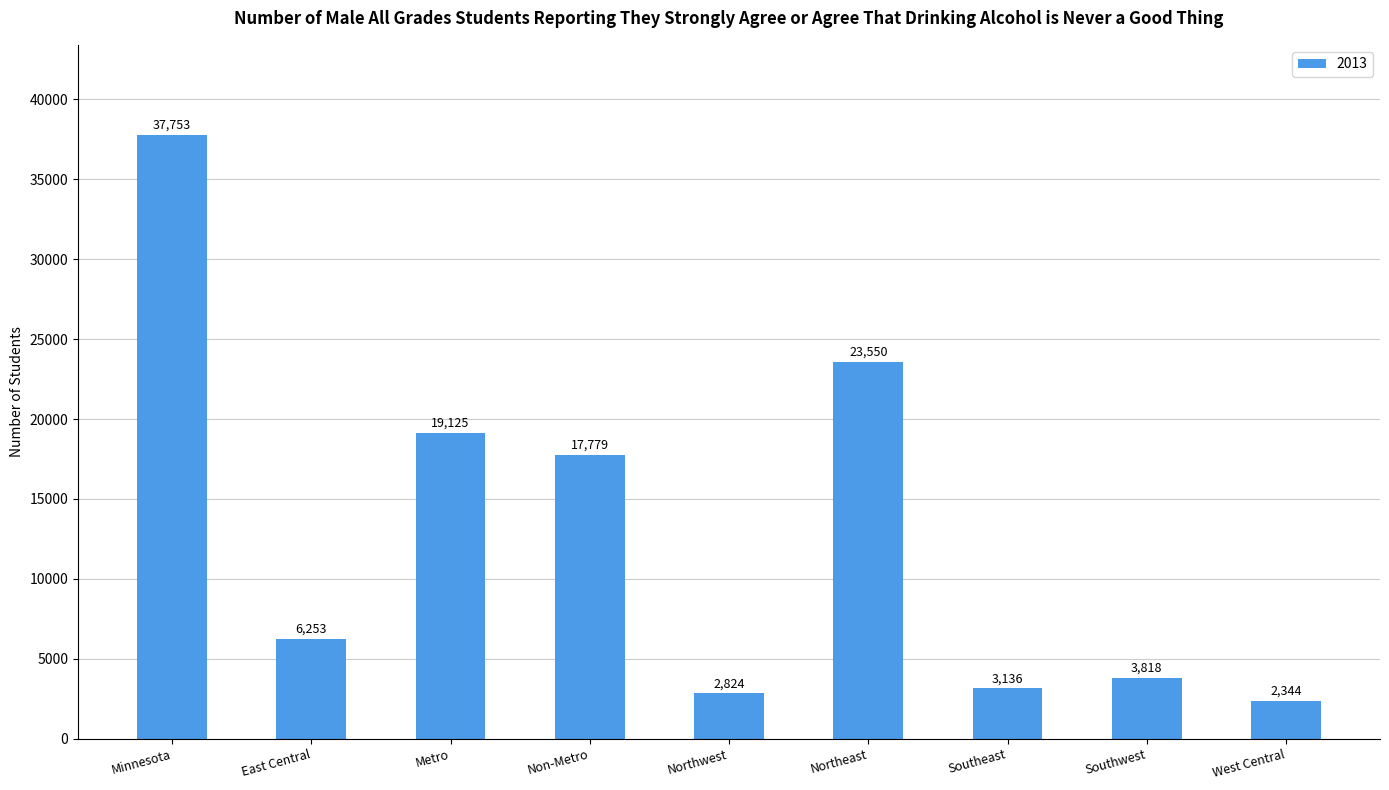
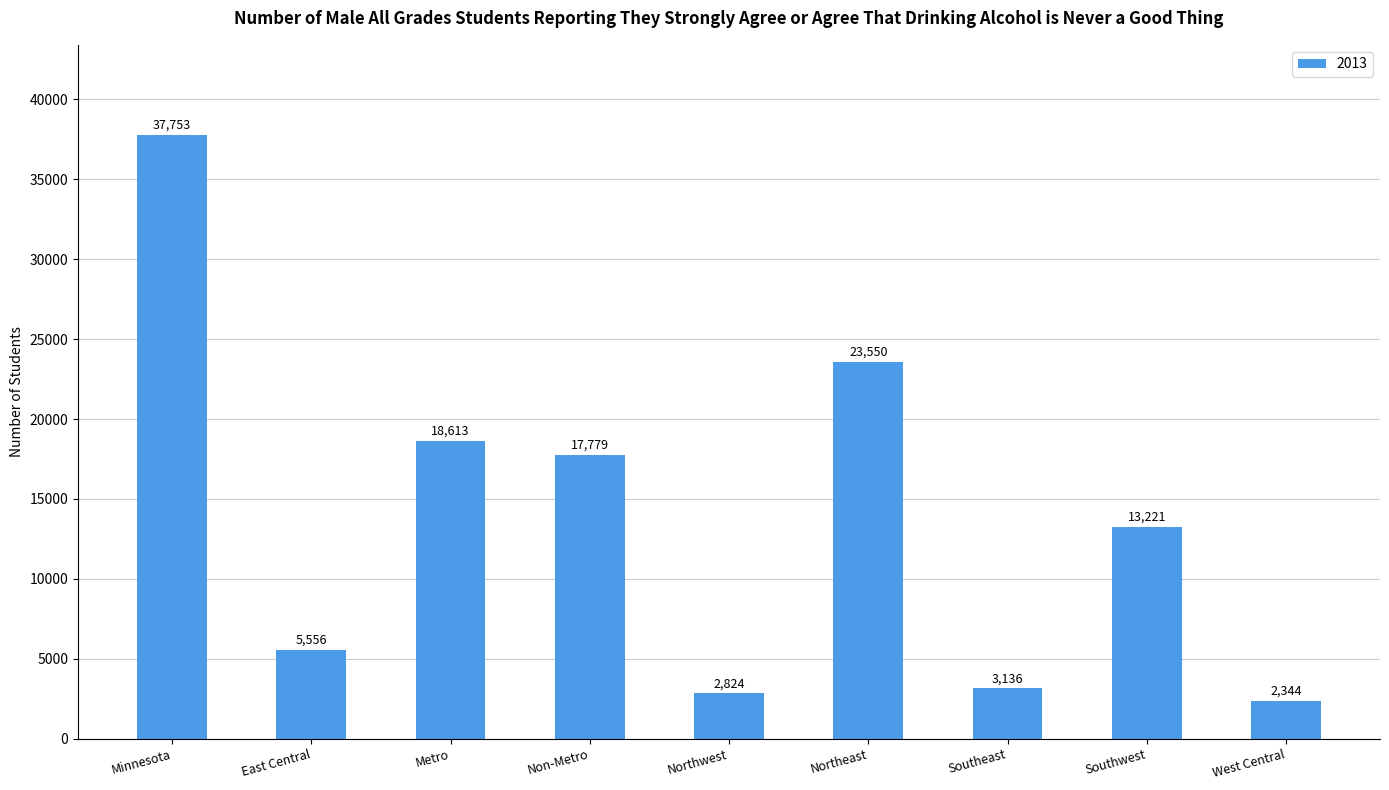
East Central: 6,253 -> 5,556
Metro: 19,125 -> 18,613
Southwest: 3,818 -> 13,221
